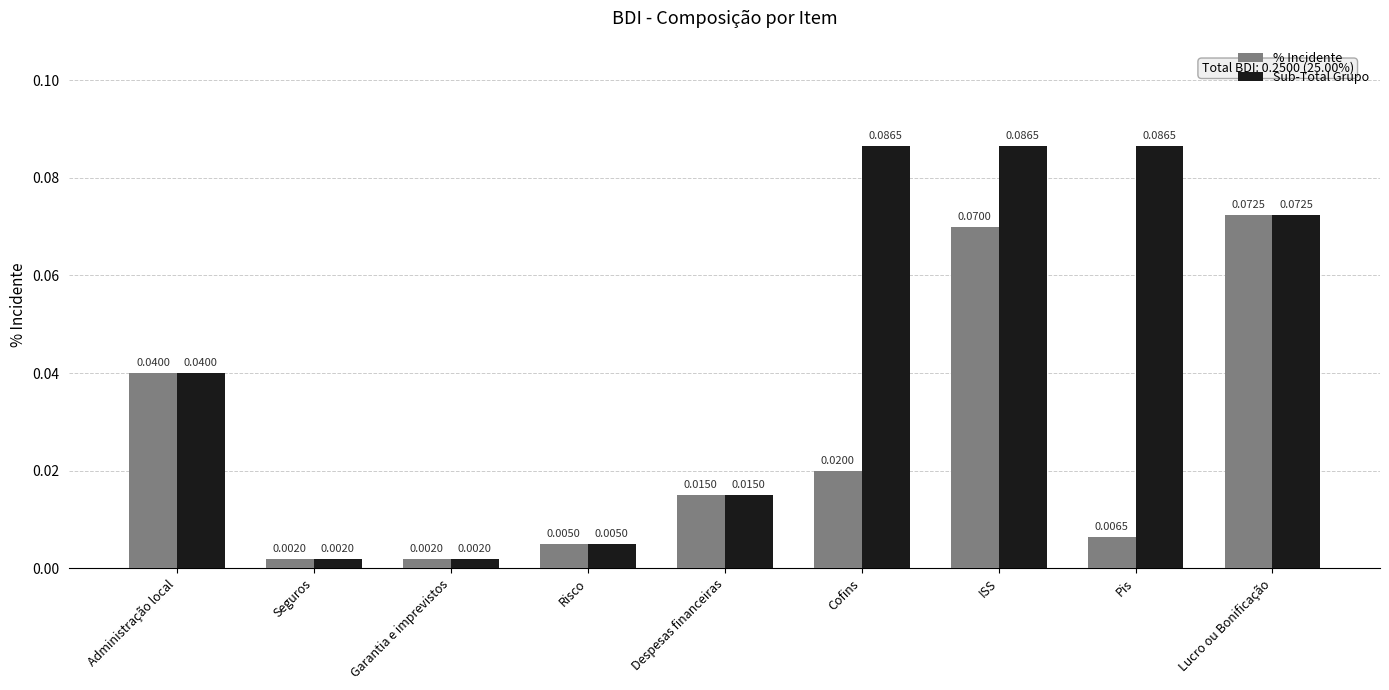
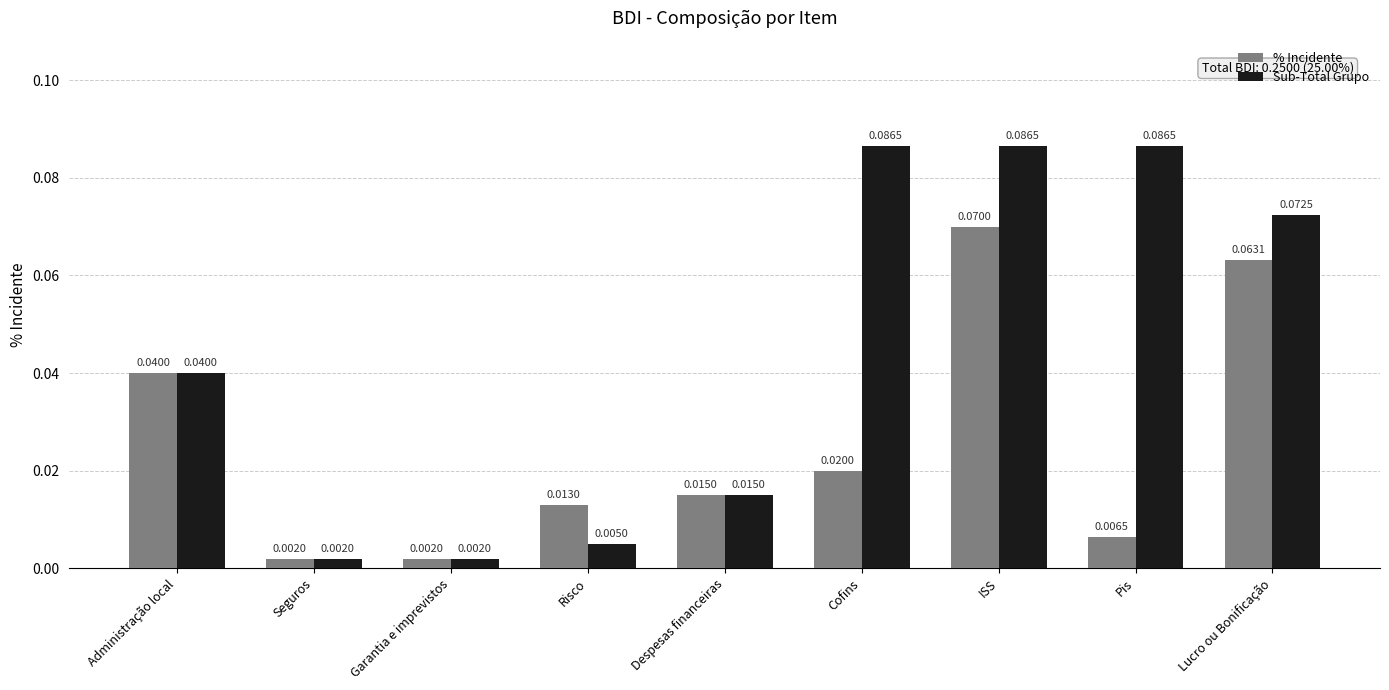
% Incidente, Risco: 0.0050 -> 0.0130
% Incidente, Lucro ou Bonificação: 0.0725 -> 0.0631
